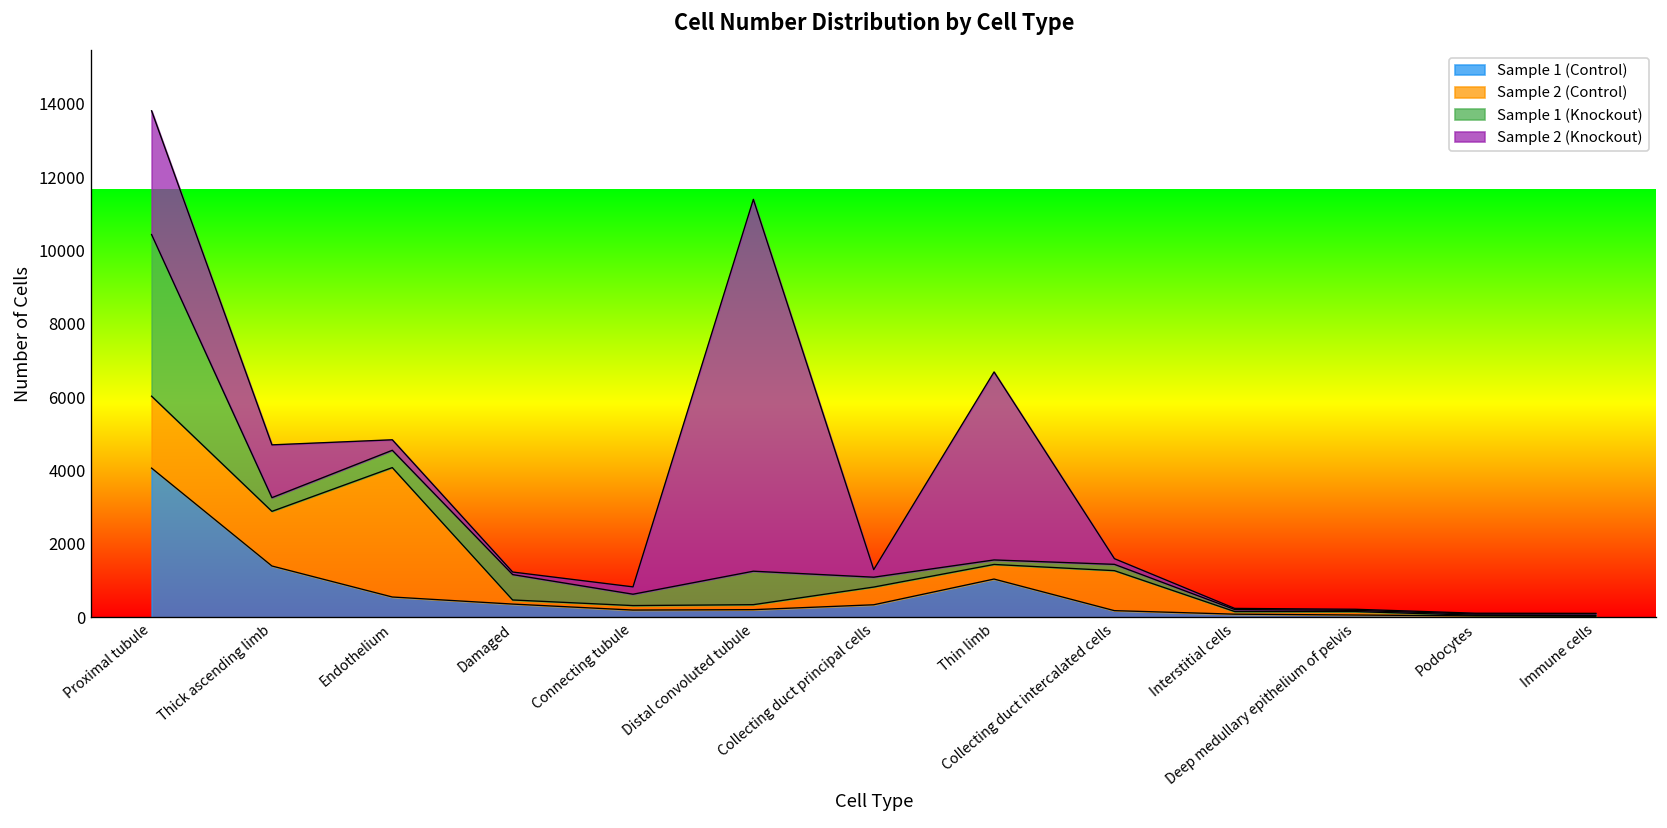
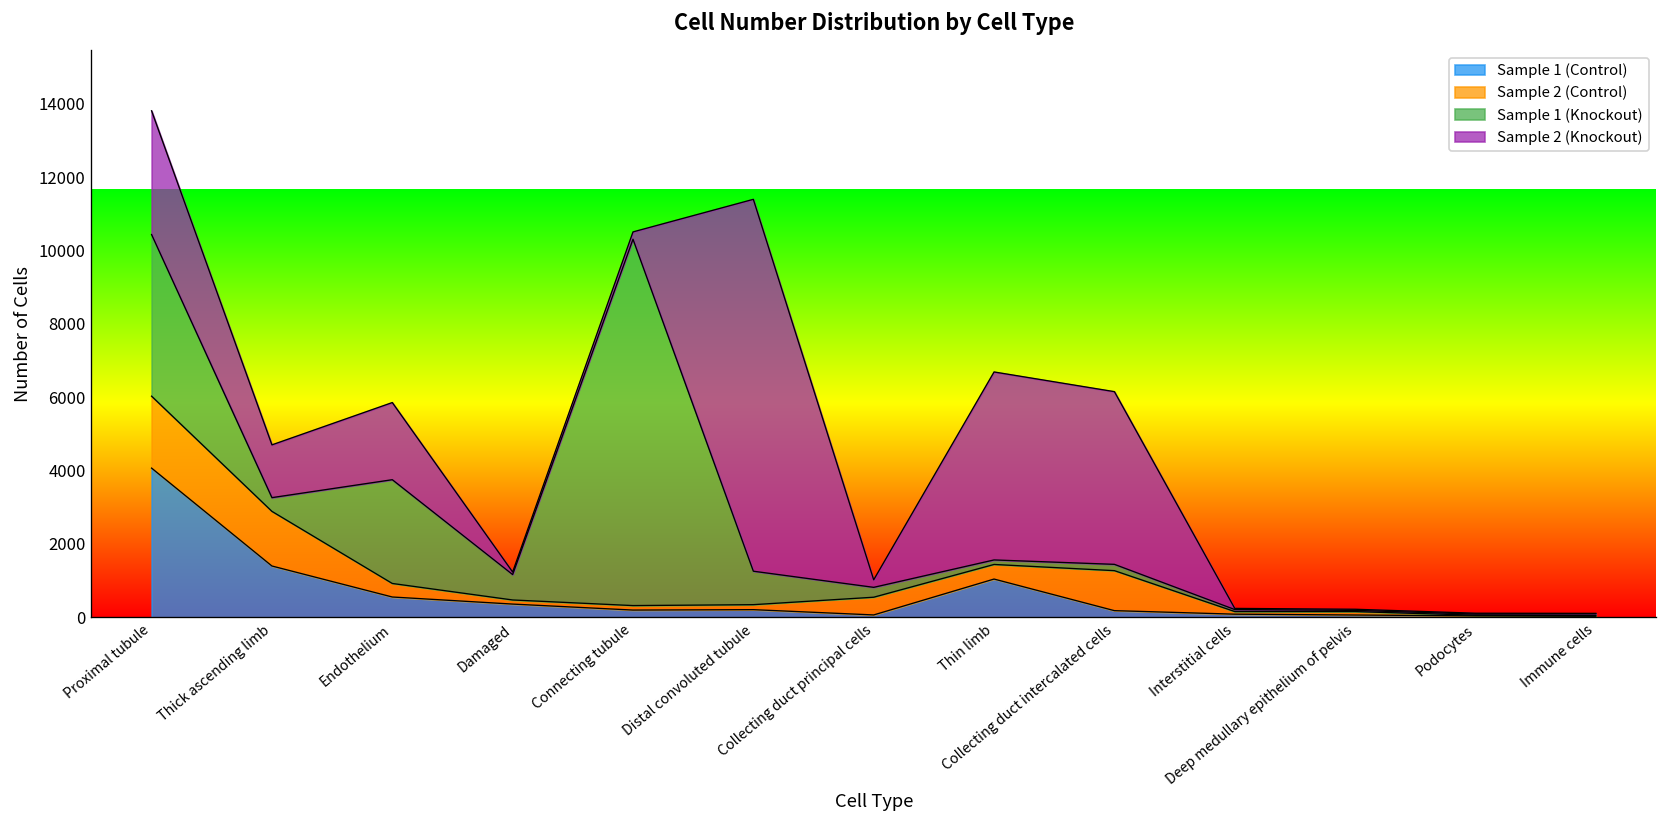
Sample 2 (Control), Endothelium: 3500 -> 400
Sample 1 (Knockout), Endothelium: 500 -> 2800
Sample 2 (Knockout), Endothelium: 300 -> 2100
Sample 1 (Knockout), Connecting tubule: 300 -> 10000
Sample 1 (Control), Collecting duct principal cells: 300 -> 100
Sample 2 (Knockout), Collecting duct intercalated cells: 200 -> 4700
